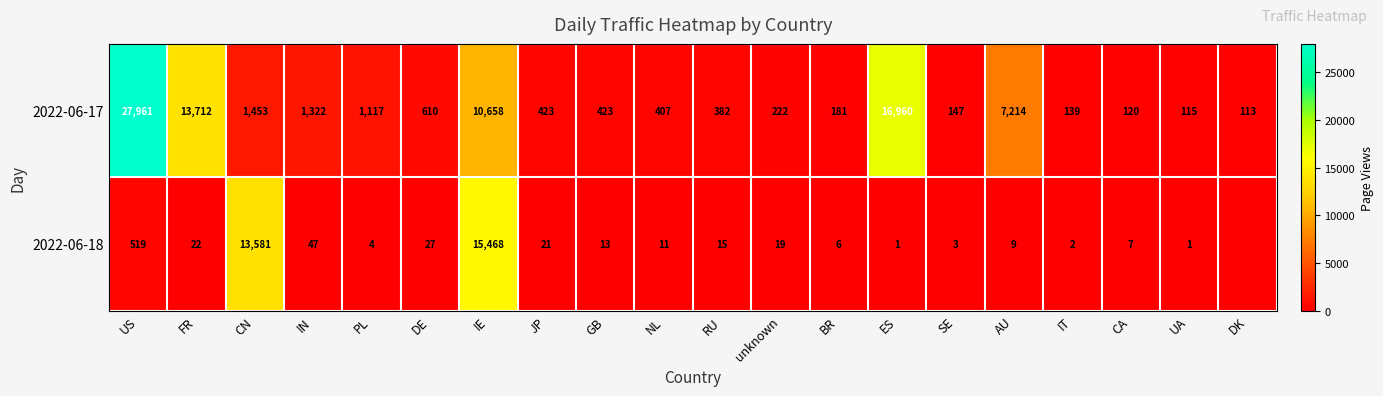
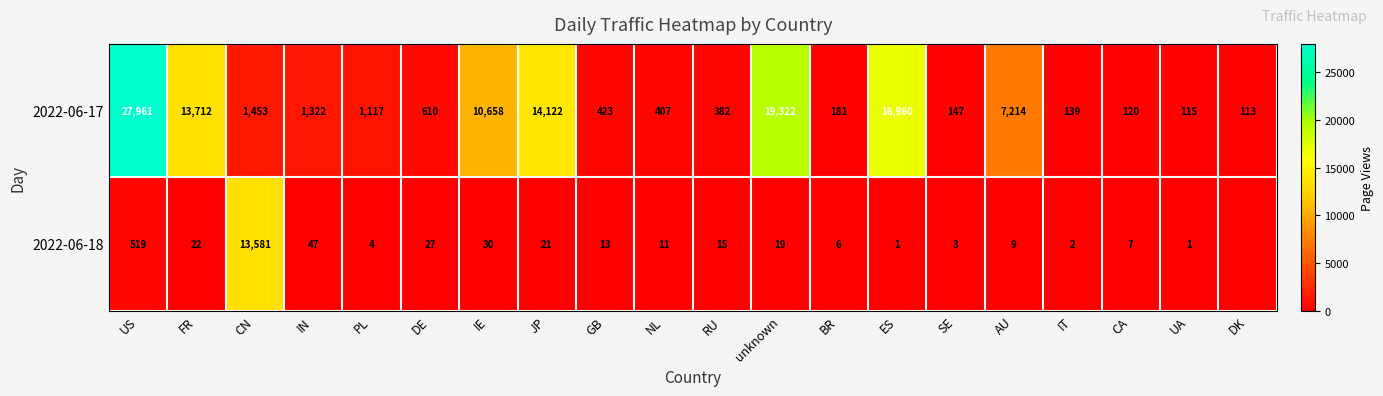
2022-06-17, JP: 423 -> 14,122
2022-06-17, unknown: 222 -> 19,322
2022-06-18, IE: 15,468 -> 30
